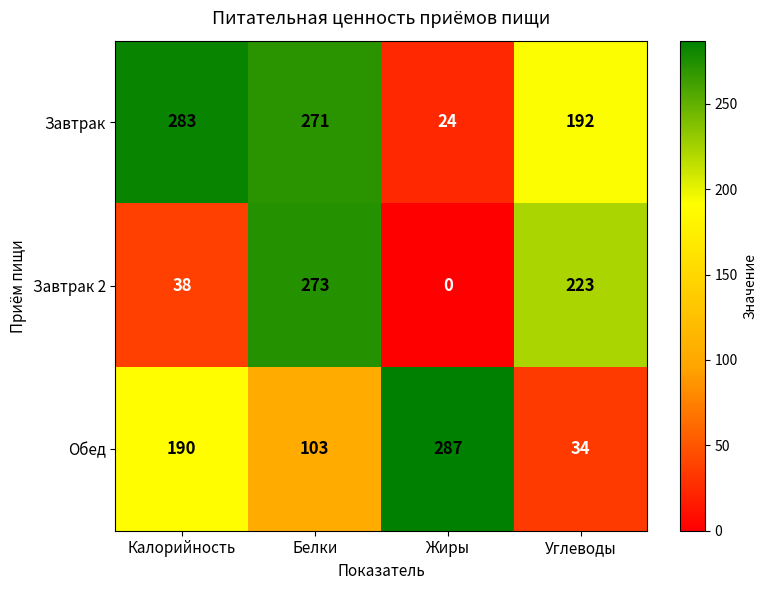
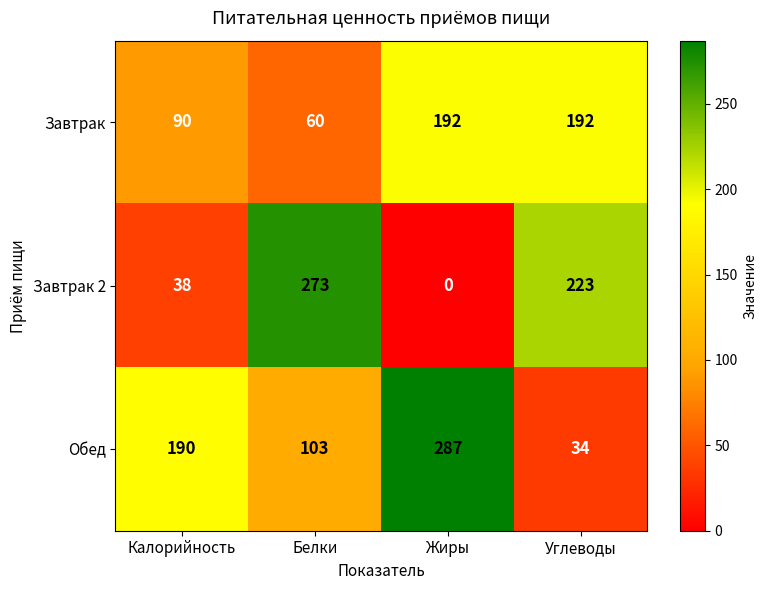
Завтрак, Калорийность: 283 -> 90
Завтрак, Белки: 271 -> 60
Завтрак, Жиры: 24 -> 192
